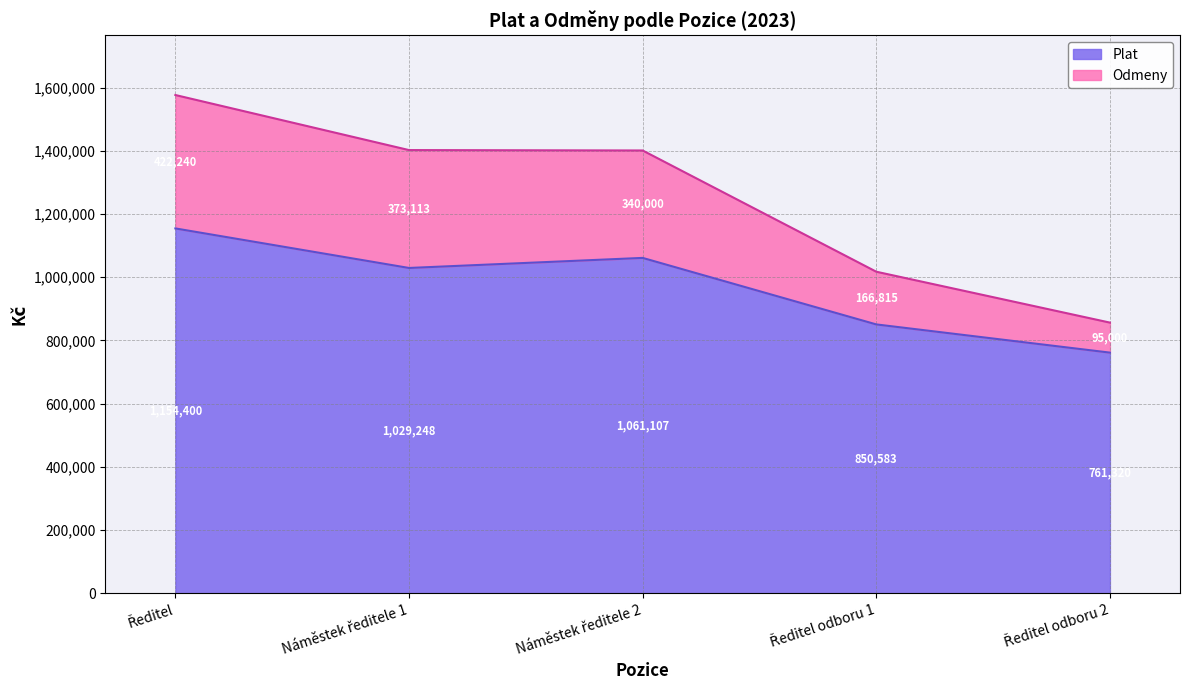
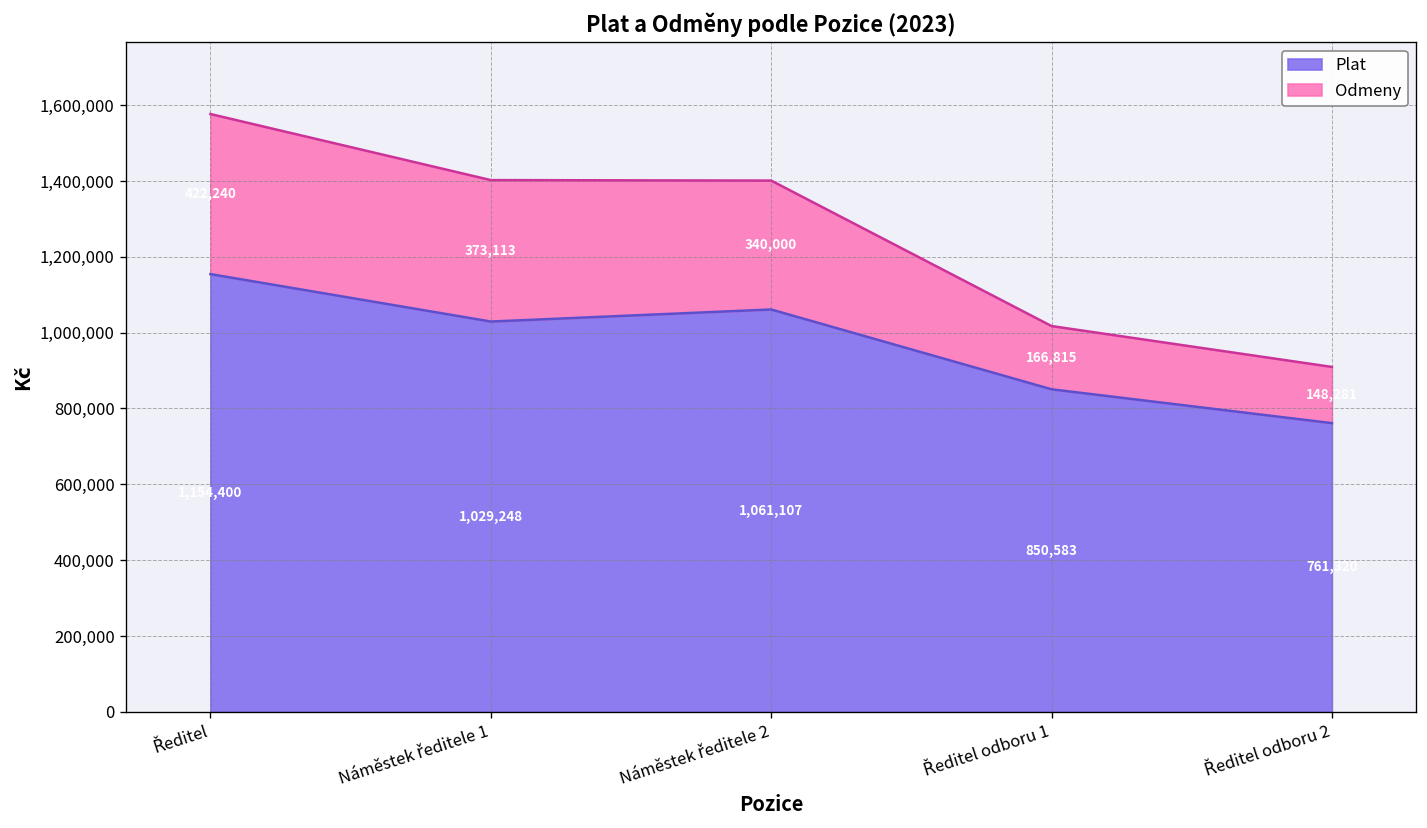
Odmeny, Ředitel odboru 2: 100,000 -> 150,000
